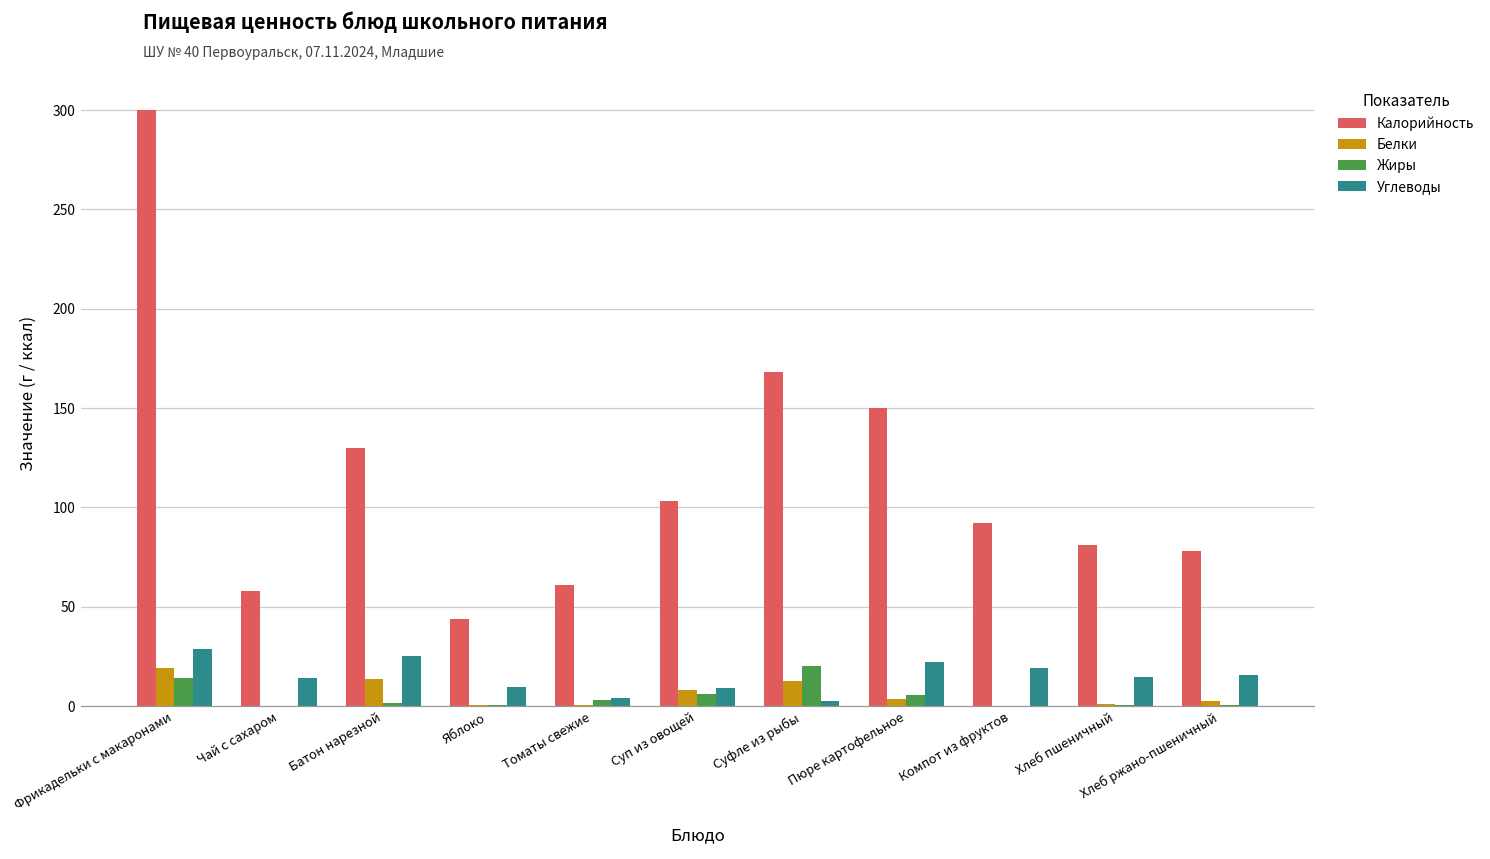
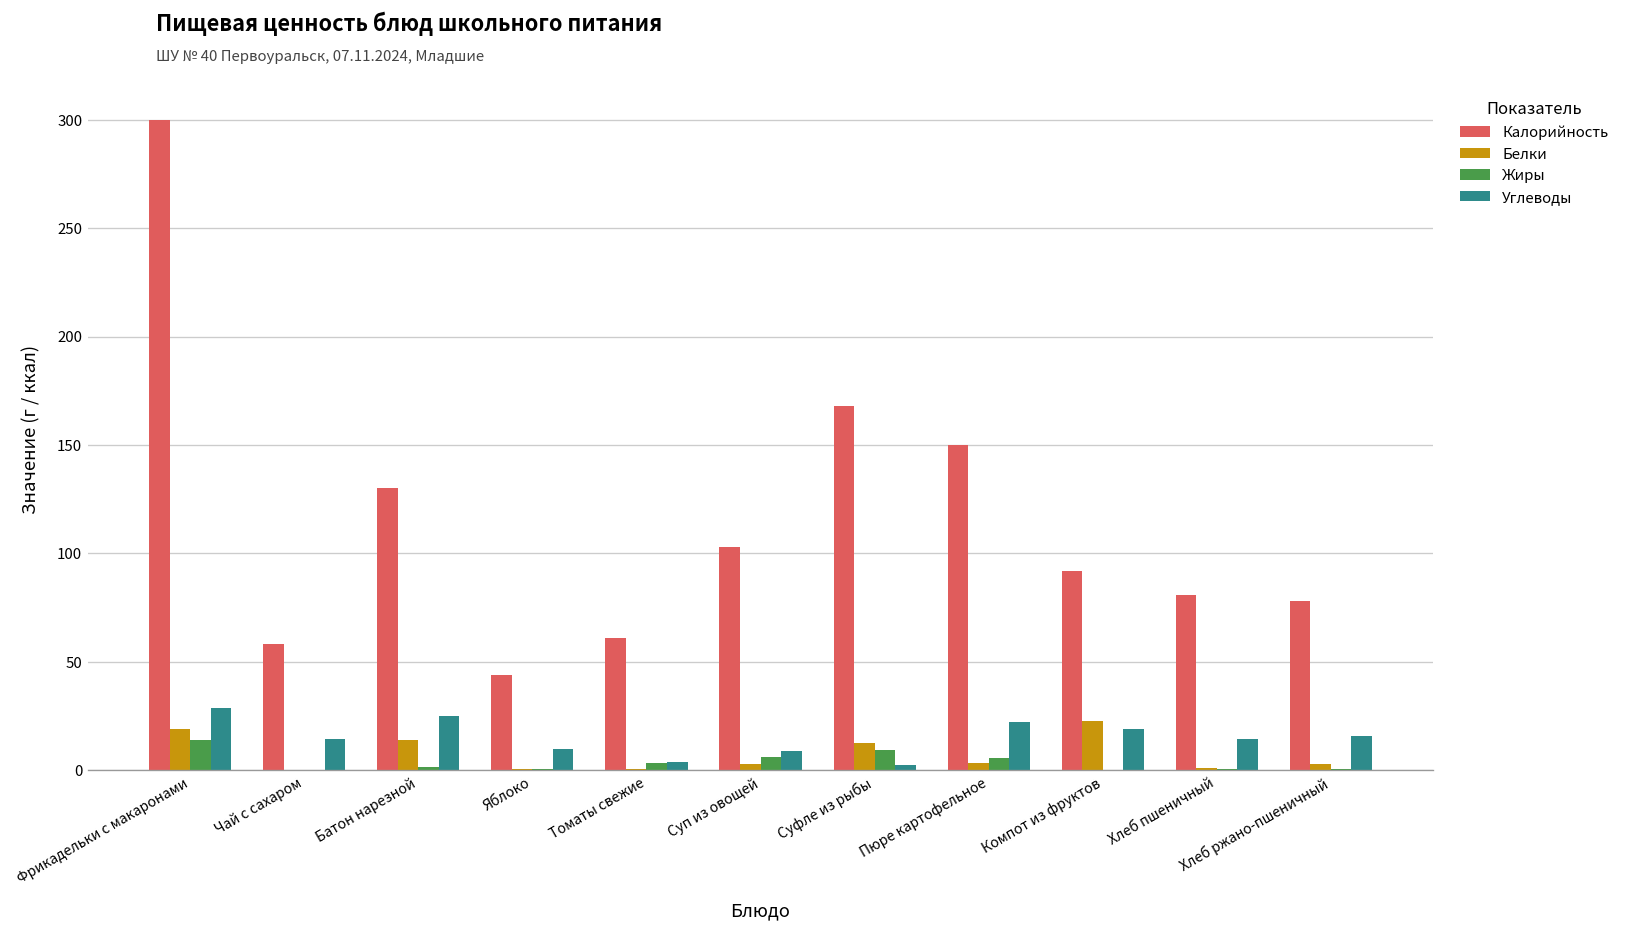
Белки, Суп из овощей: 8 -> 3
Жиры, Суфле из рыбы: 20 -> 9
Белки, Компот из фруктов: 0 -> 23
